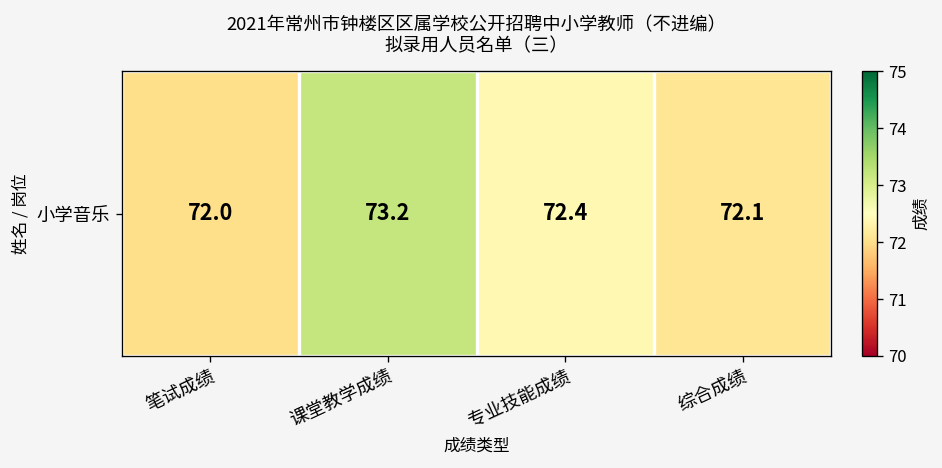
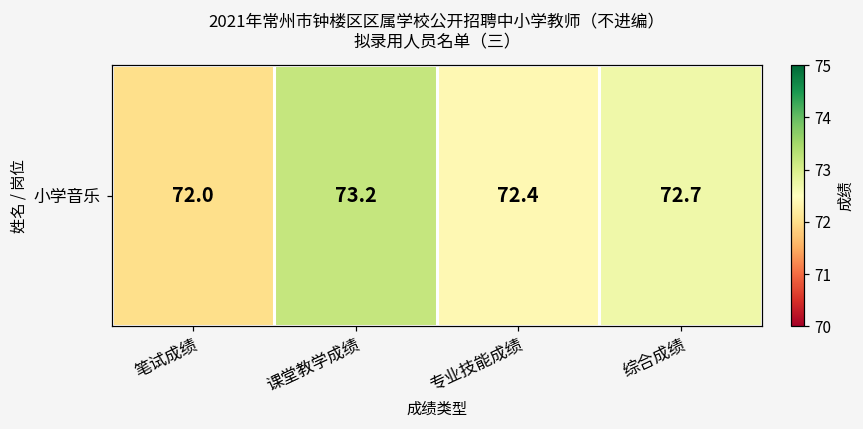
小学音乐, 综合成绩: 72.1 -> 72.7
